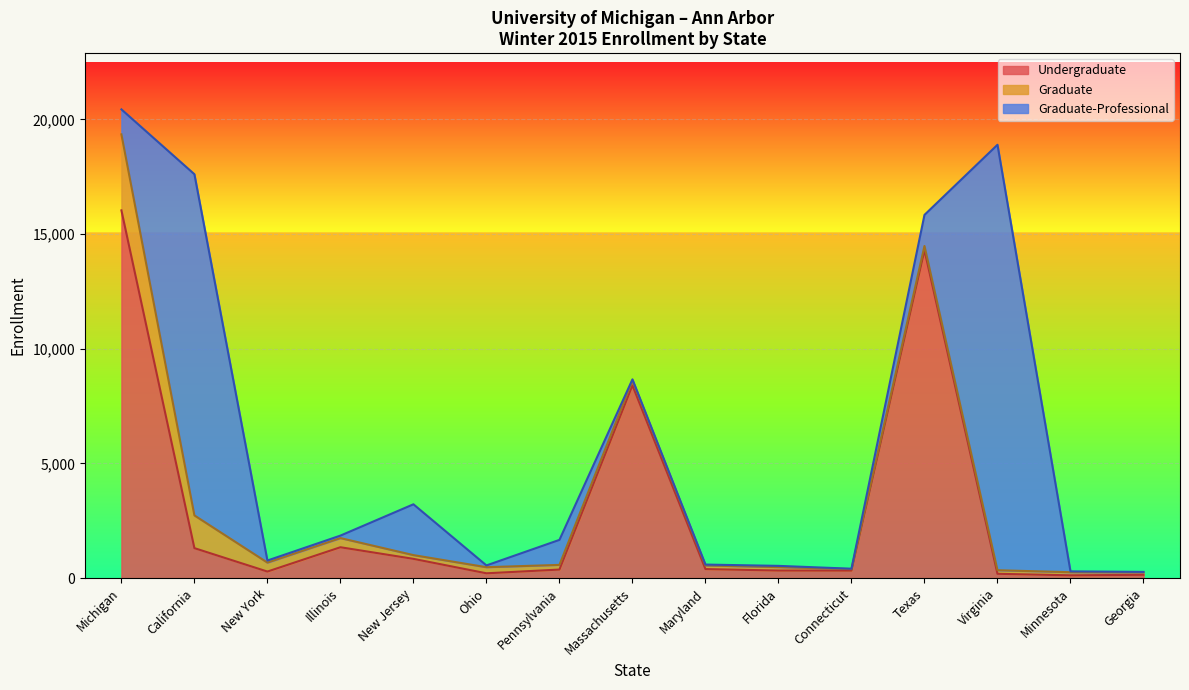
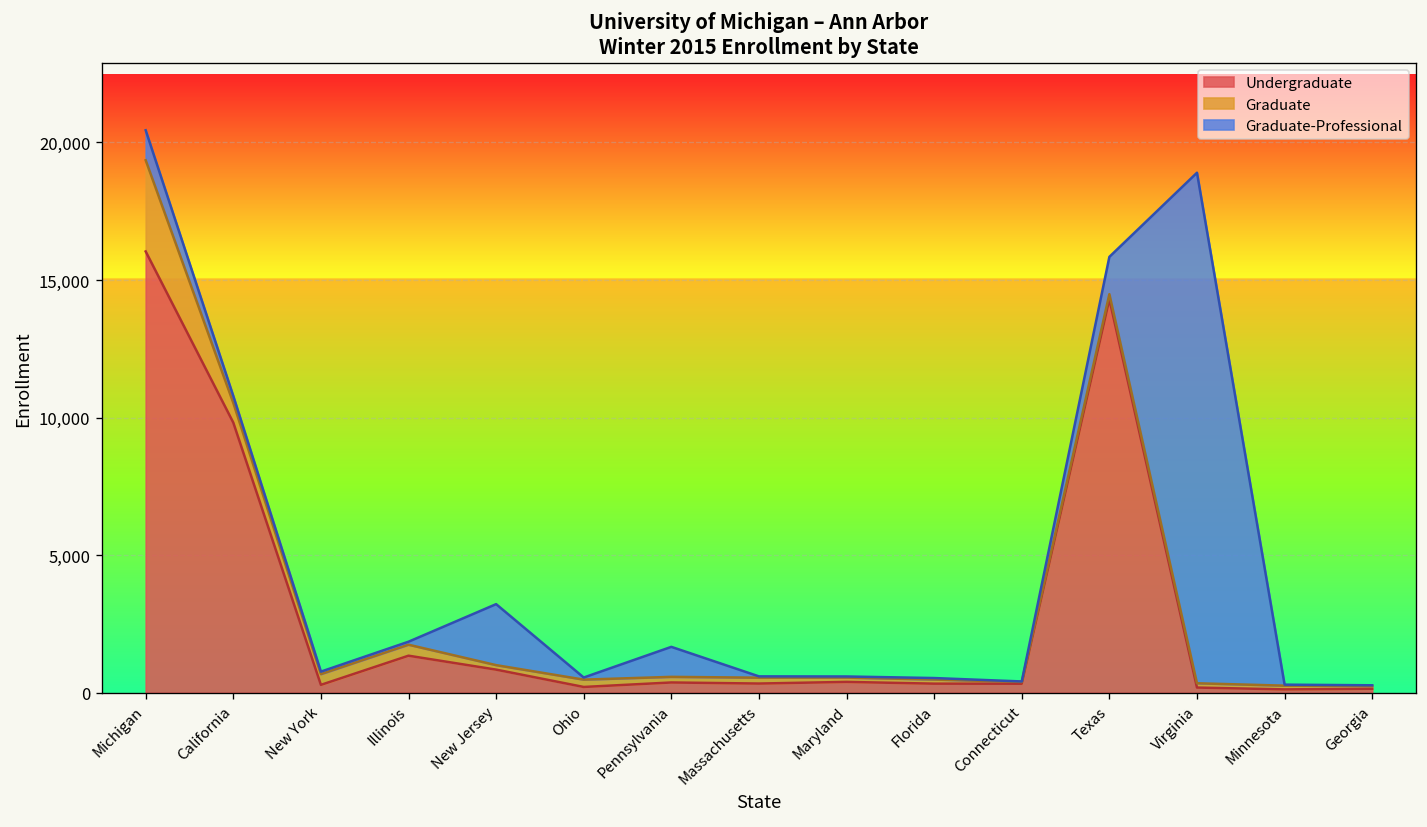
Undergraduate, California: 1,300 -> 9,800
Graduate, California: 1,400 -> 700
Graduate-Professional, California: 14,900 -> 300
Undergraduate, Massachusetts: 8,400 -> 300
